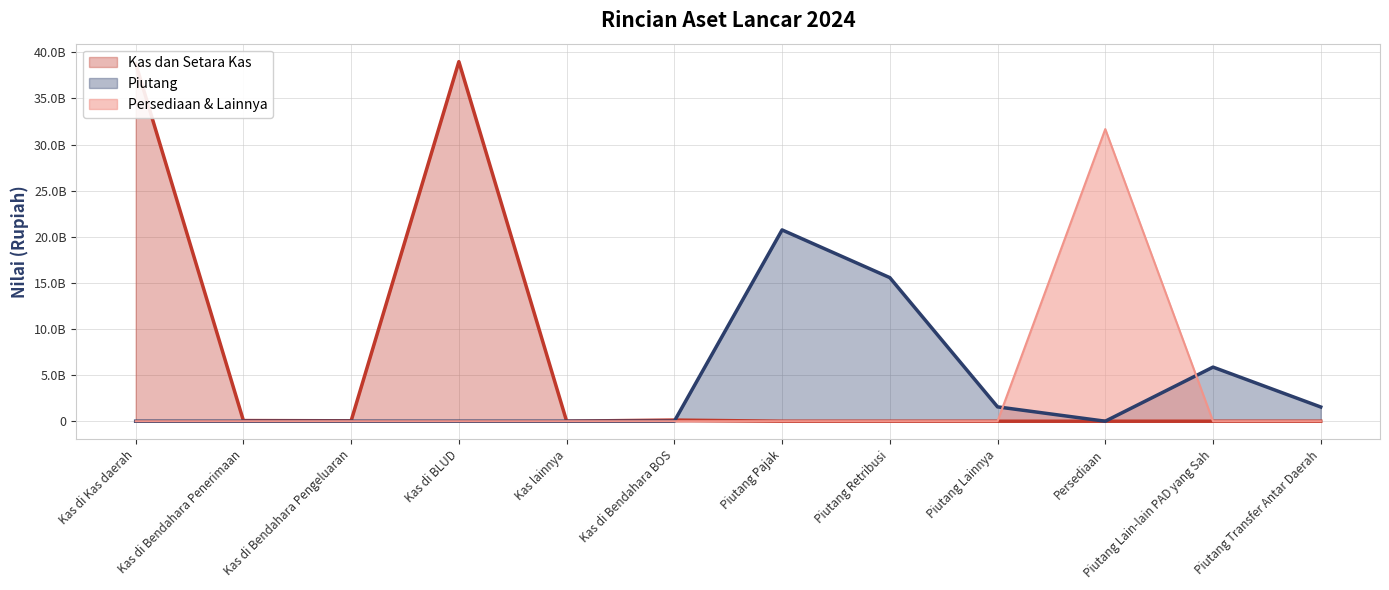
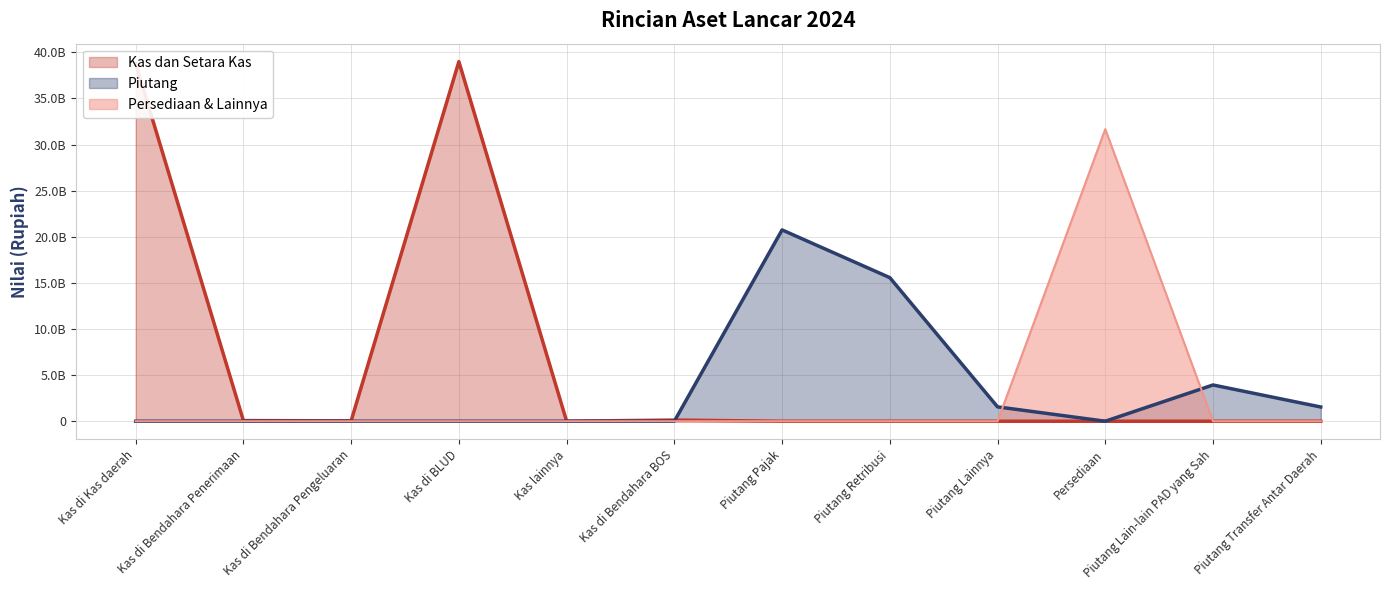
Piutang, Piutang Lain-lain PAD yang Sah: 6000000000 -> 4000000000
